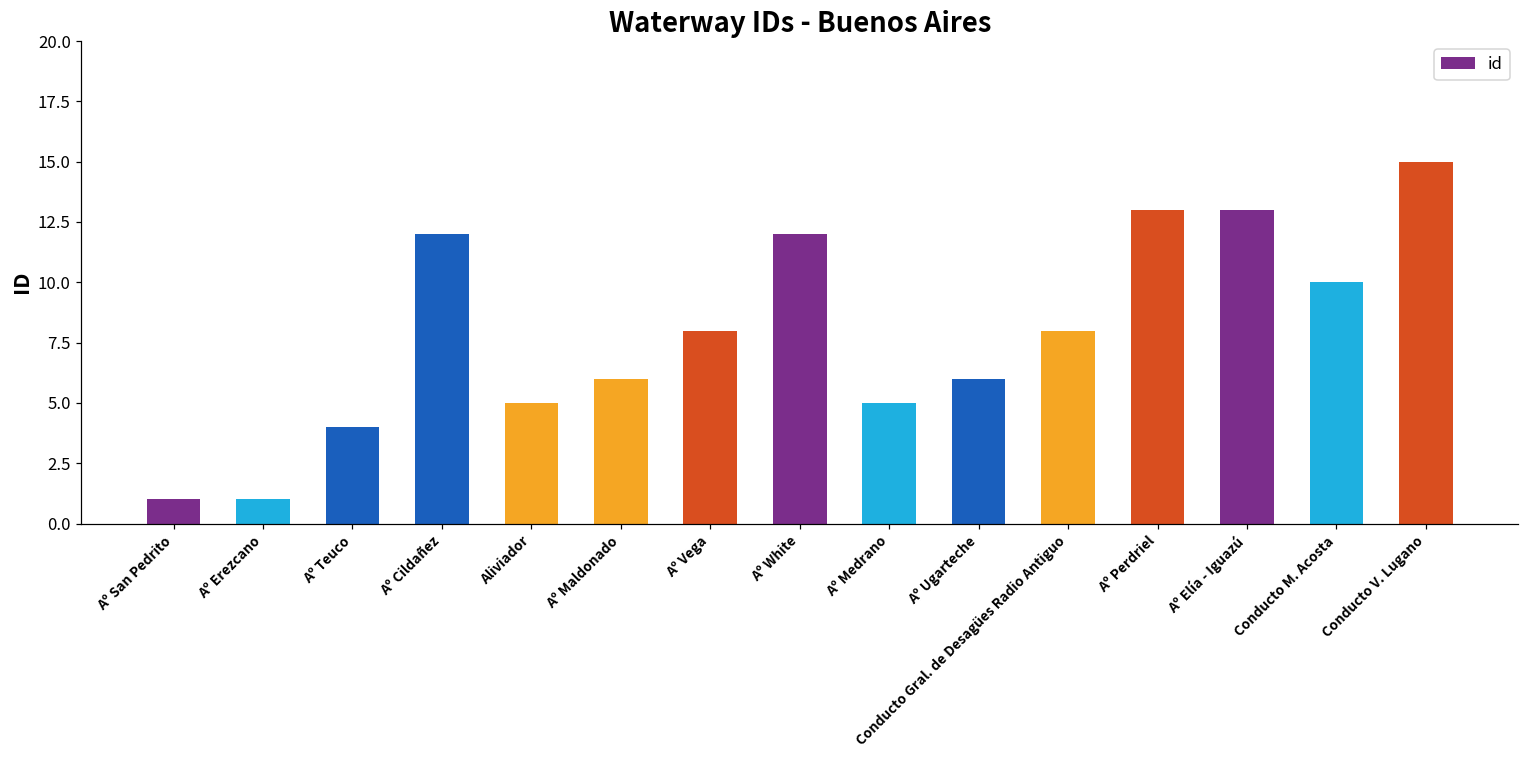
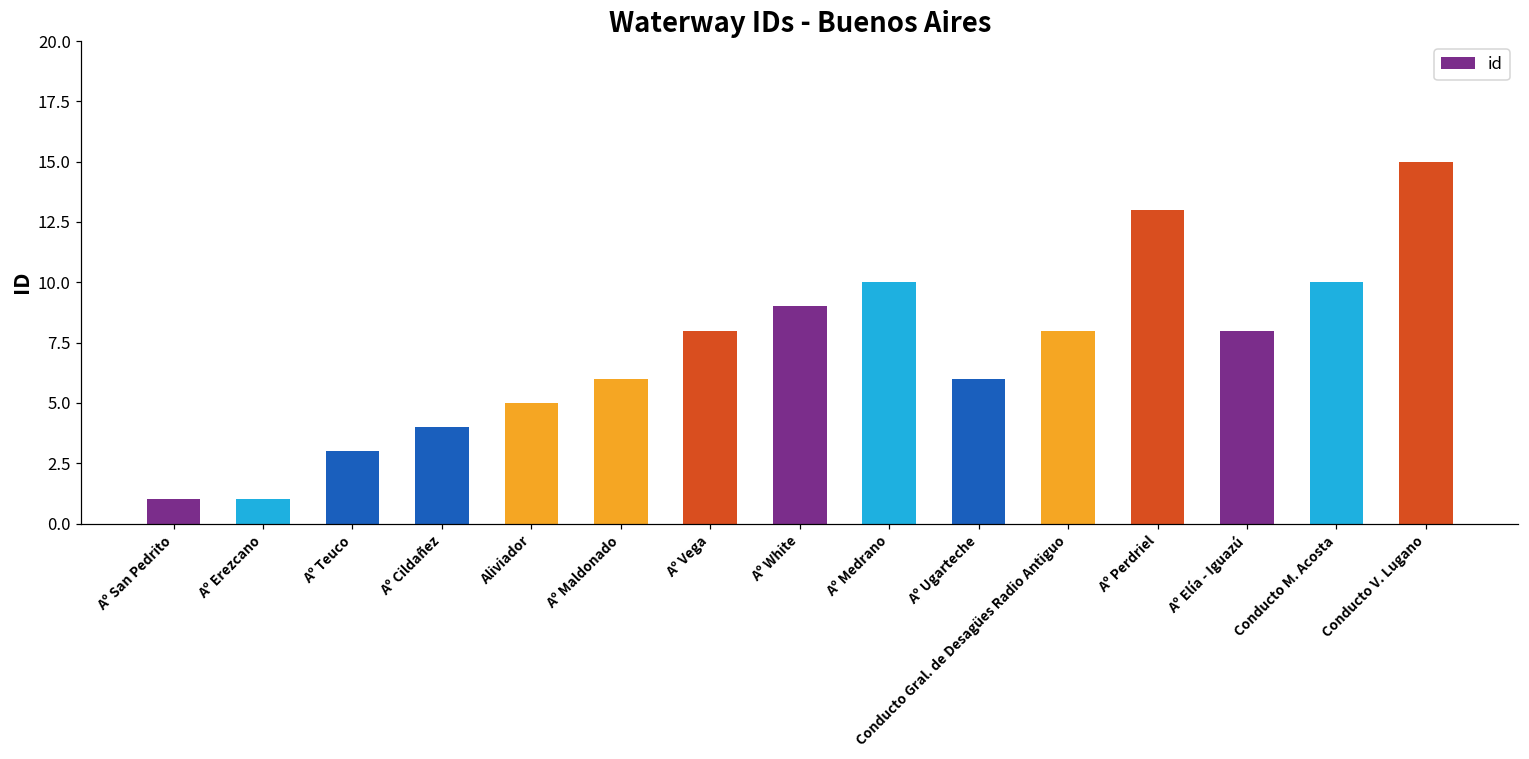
Aº Teuco: 4 -> 3
Aº Cildañez: 12 -> 4
Aº White: 12 -> 9
Aº Medrano: 5 -> 10
Aº Elía - Iguazú: 13 -> 8
